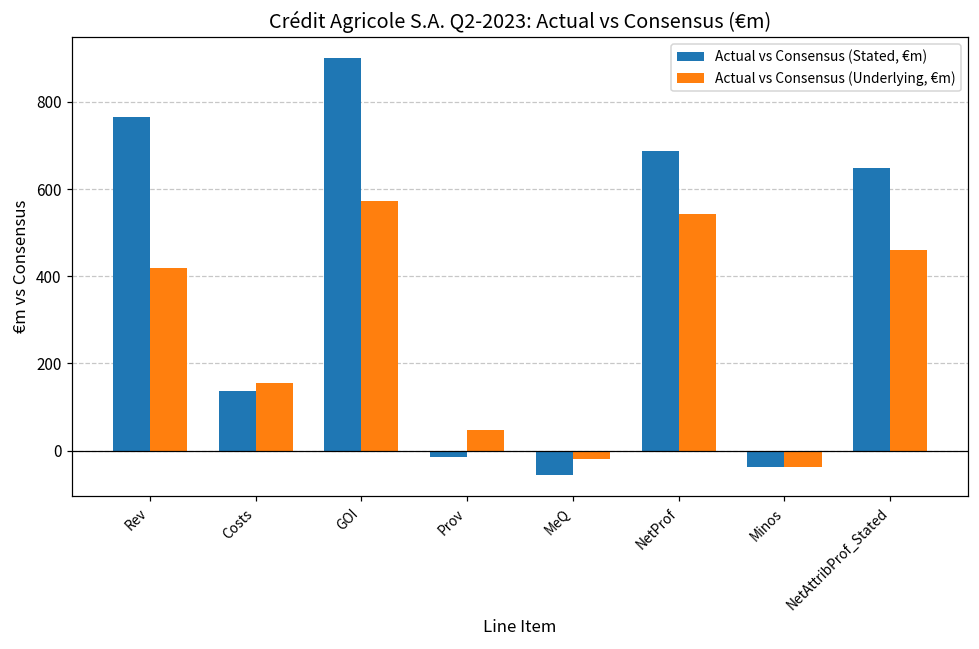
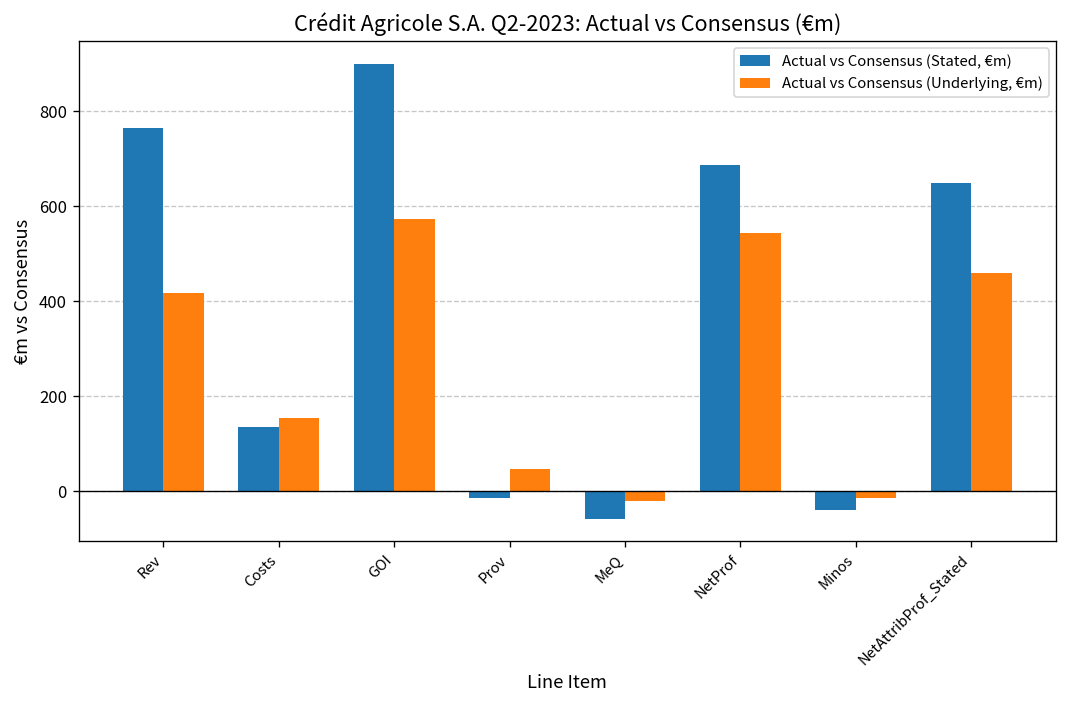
Actual vs Consensus (Underlying, €m), Minos: -40 -> -10
